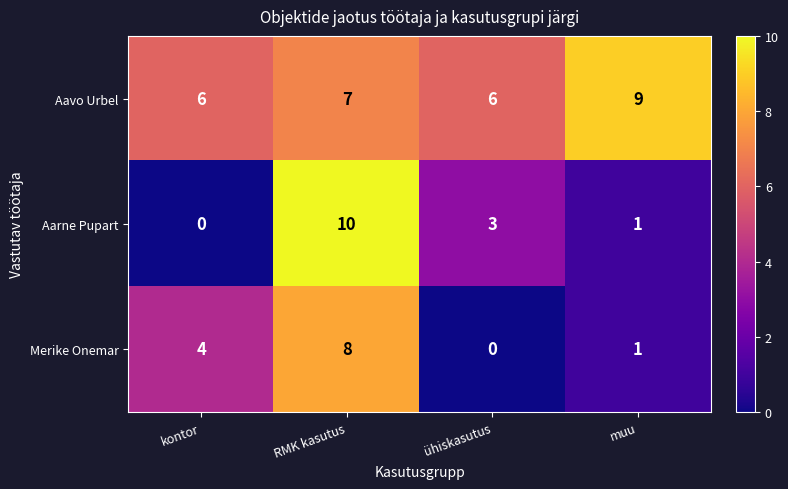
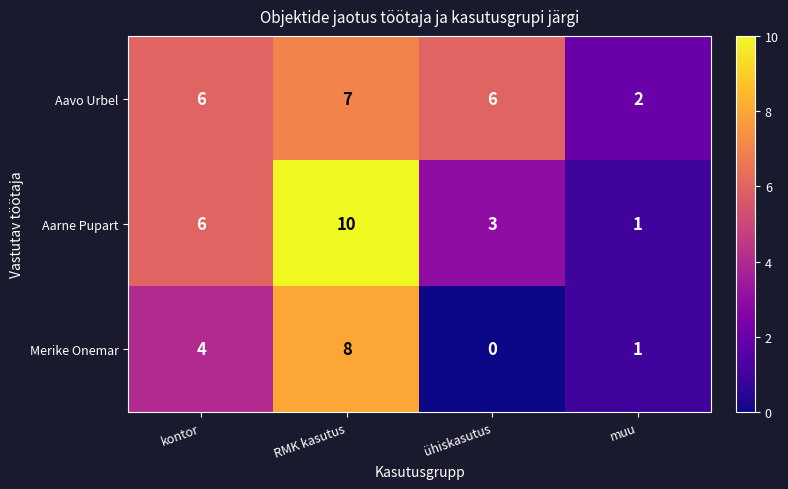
Aavo Urbel, muu: 9 -> 2
Aarne Pupart, kontor: 0 -> 6
